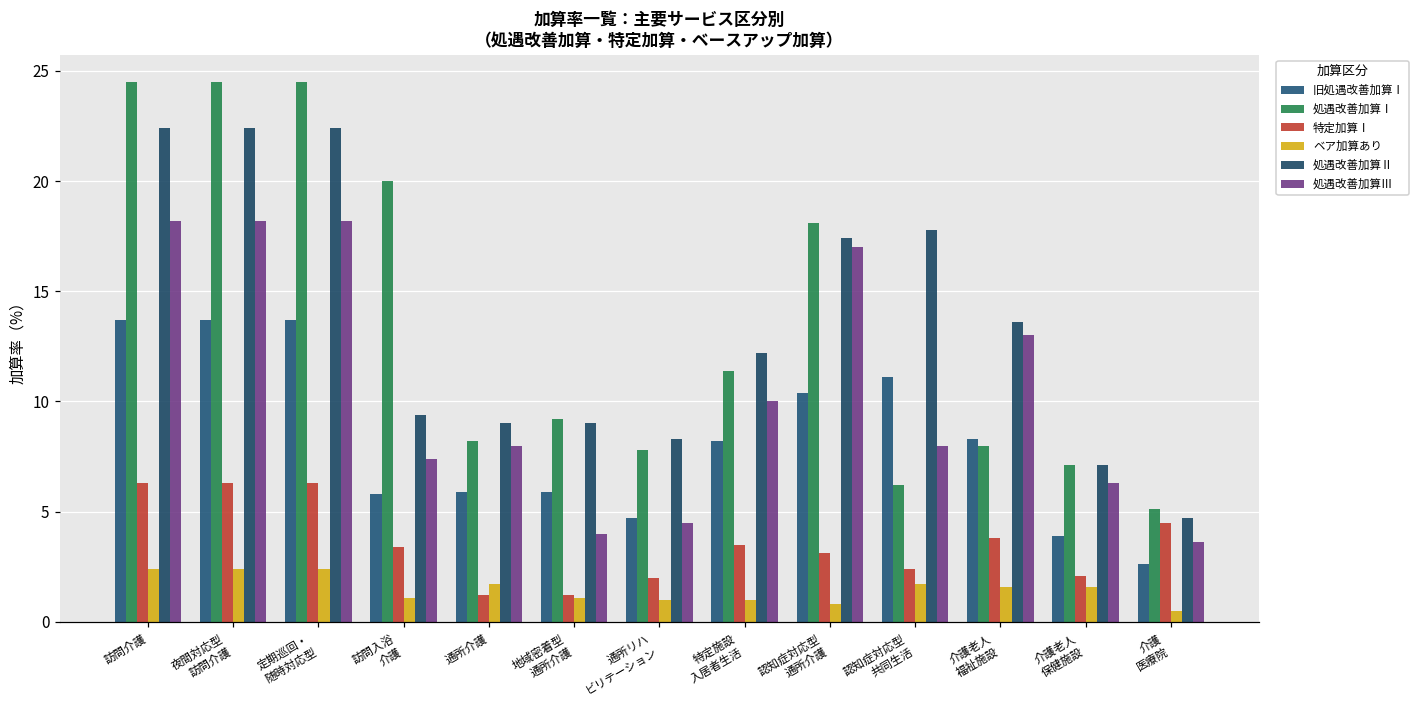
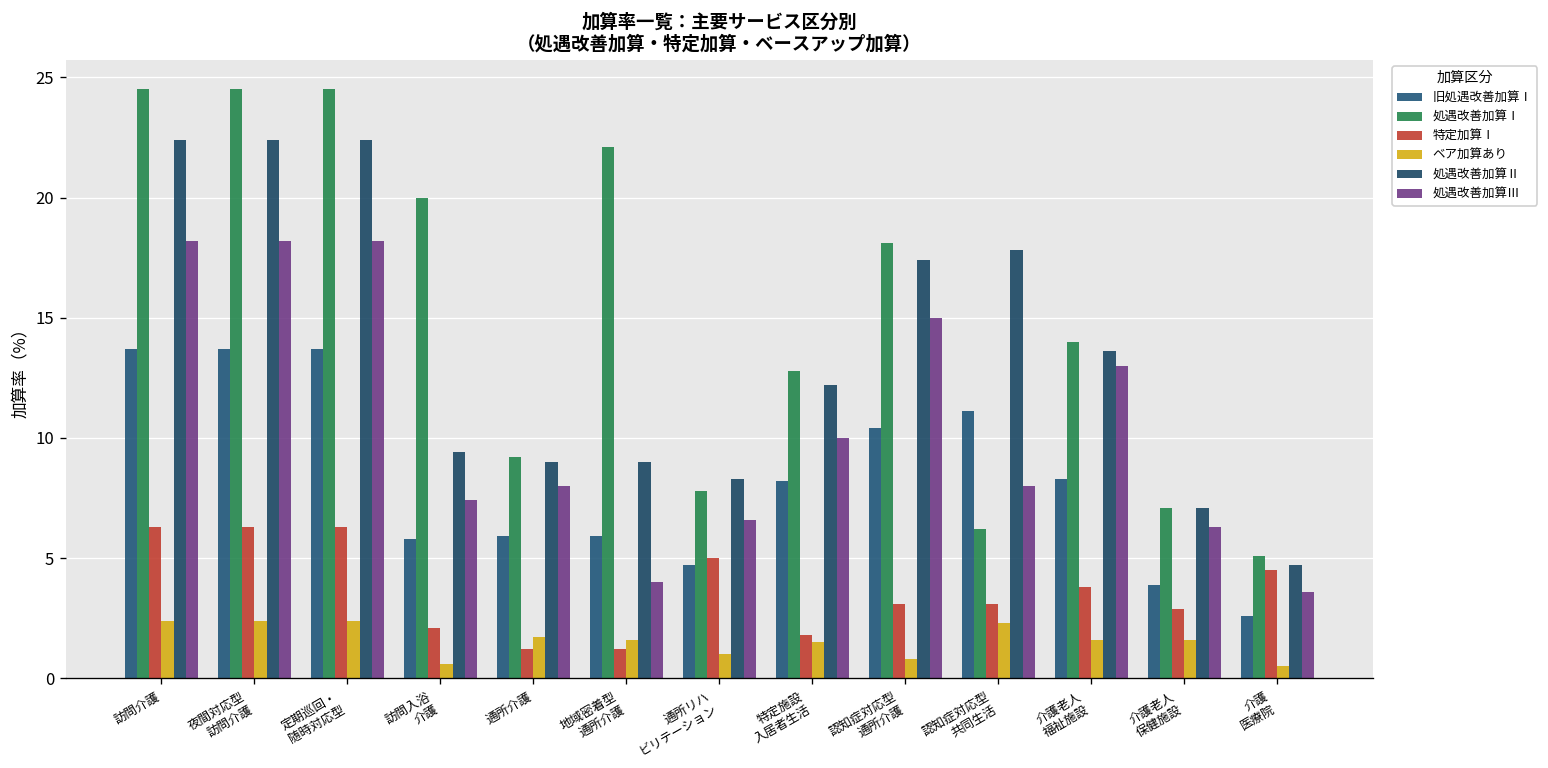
特定加算Ⅰ, 訪問入浴 介護: 3.4 -> 2.1
ベア加算あり, 訪問入浴 介護: 1.1 -> 0.6
処遇改善加算Ⅰ, 通所介護: 8.2 -> 9.2
処遇改善加算Ⅰ, 地域密着型 通所介護: 9.2 -> 22.1
ベア加算あり, 地域密着型 通所介護: 1.1 -> 1.6
特定加算Ⅰ, 通所リハ ビリテーション: 2.0 -> 5.0
処遇改善加算Ⅲ, 通所リハ ビリテーション: 4.5 -> 6.6
処遇改善加算Ⅰ, 特定施設 入居者生活: 11.4 -> 12.8
特定加算Ⅰ, 特定施設 入居者生活: 3.5 -> 1.8
ベア加算あり, 特定施設 入居者生活: 1.0 -> 1.5
処遇改善加算Ⅲ, 認知症対応型 通所介護: 17.0 -> 15.0
特定加算Ⅰ, 認知症対応型 共同生活: 2.4 -> 3.1
ベア加算あり, 認知症対応型 共同生活: 1.7 -> 2.3
処遇改善加算Ⅰ, 介護老人 福祉施設: 8.0 -> 14.0
特定加算Ⅰ, 介護老人 保健施設: 2.1 -> 2.9
